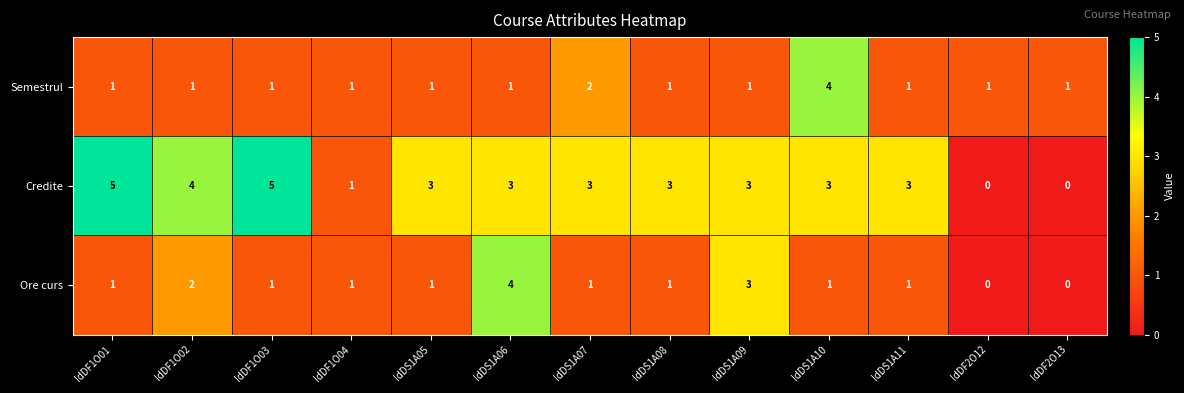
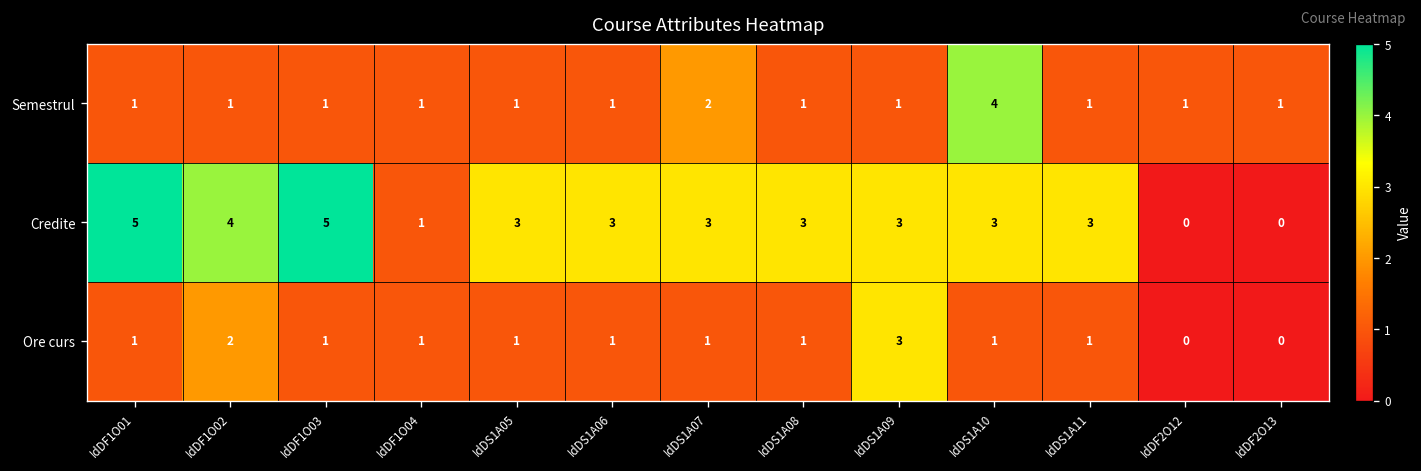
Ore curs, IdDS1A06: 4 -> 1
